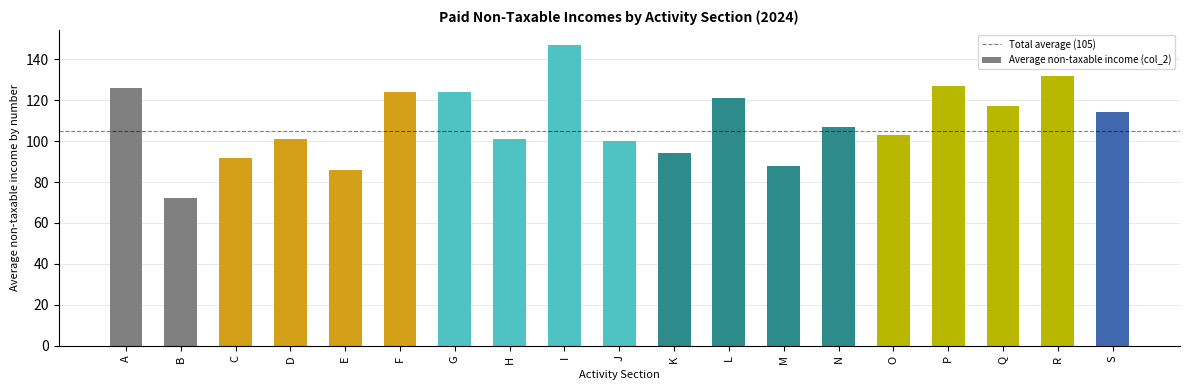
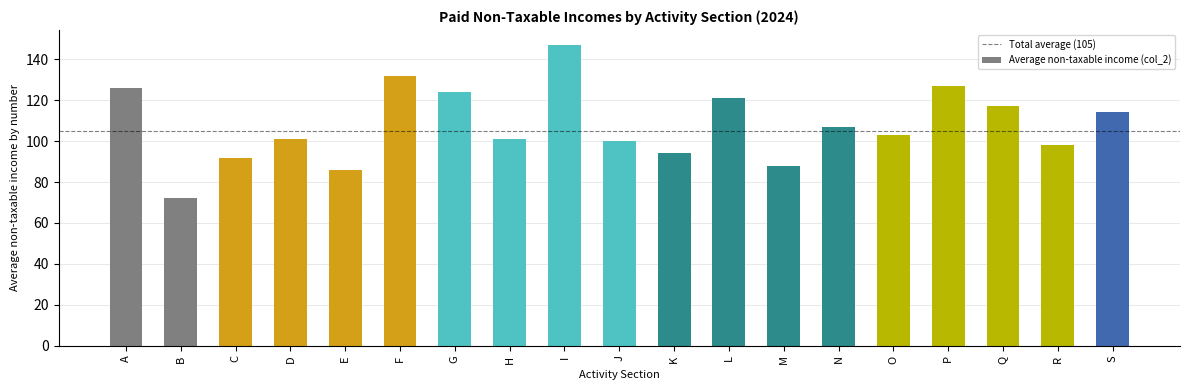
F: 124 -> 132
R: 132 -> 98
